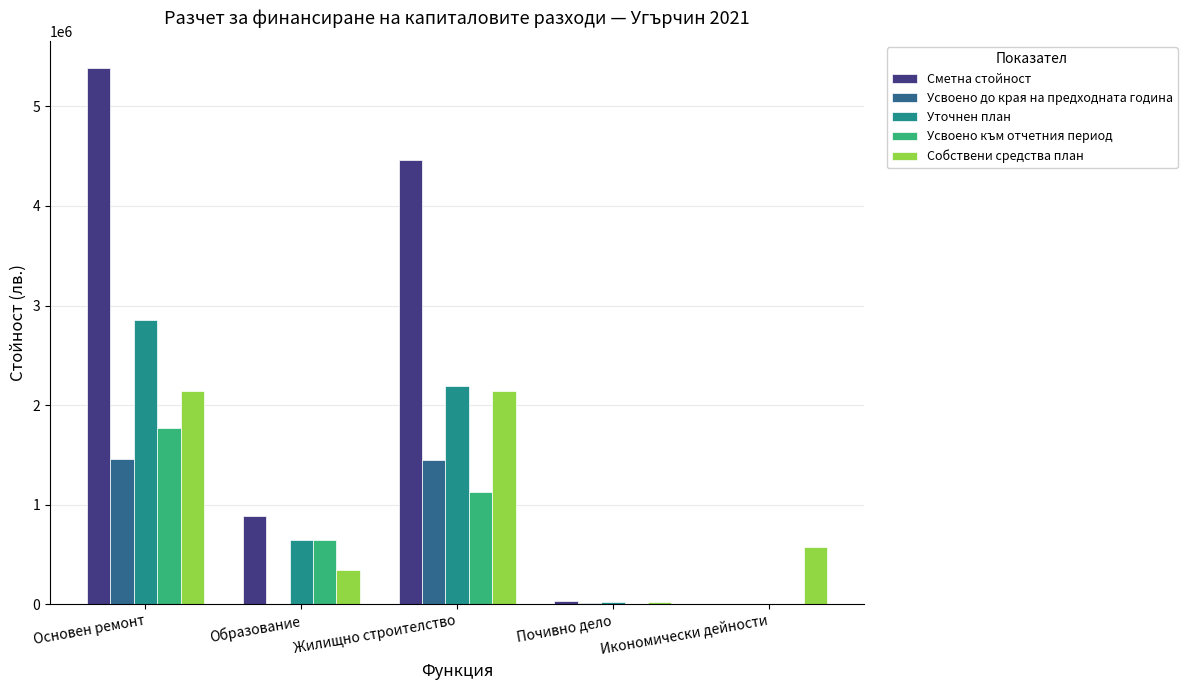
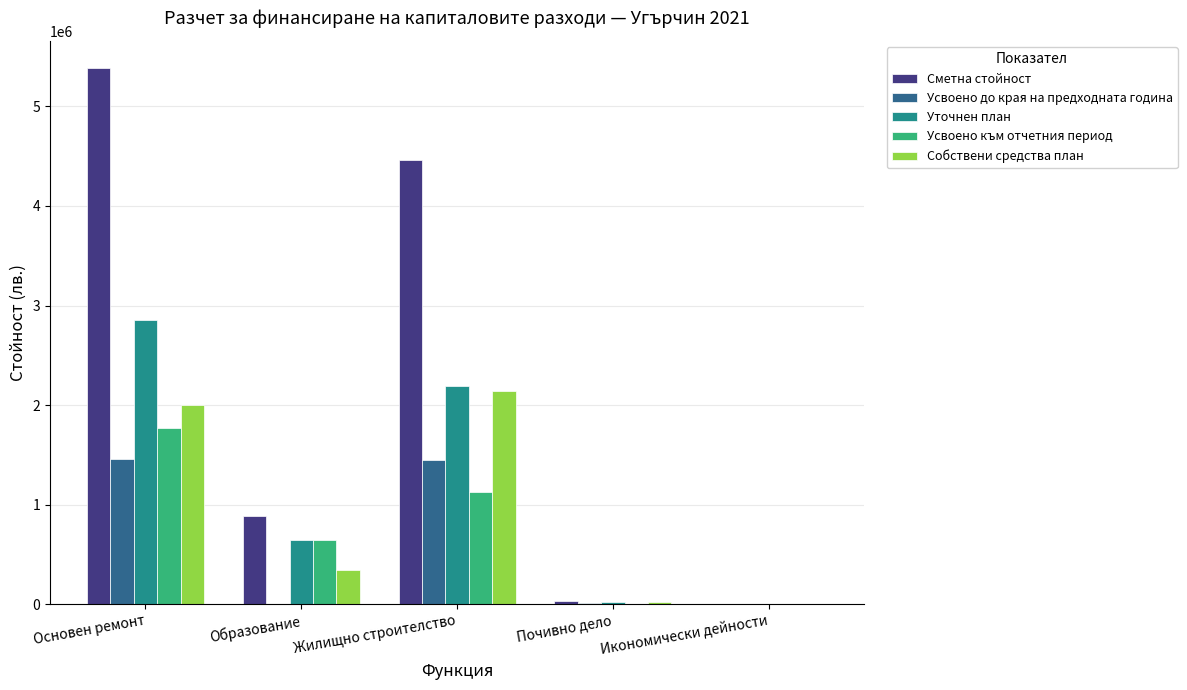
Собствени средства план, Основен ремонт: 2100000 -> 2000000
Собствени средства план, Икономически дейности: 600000 -> 0
